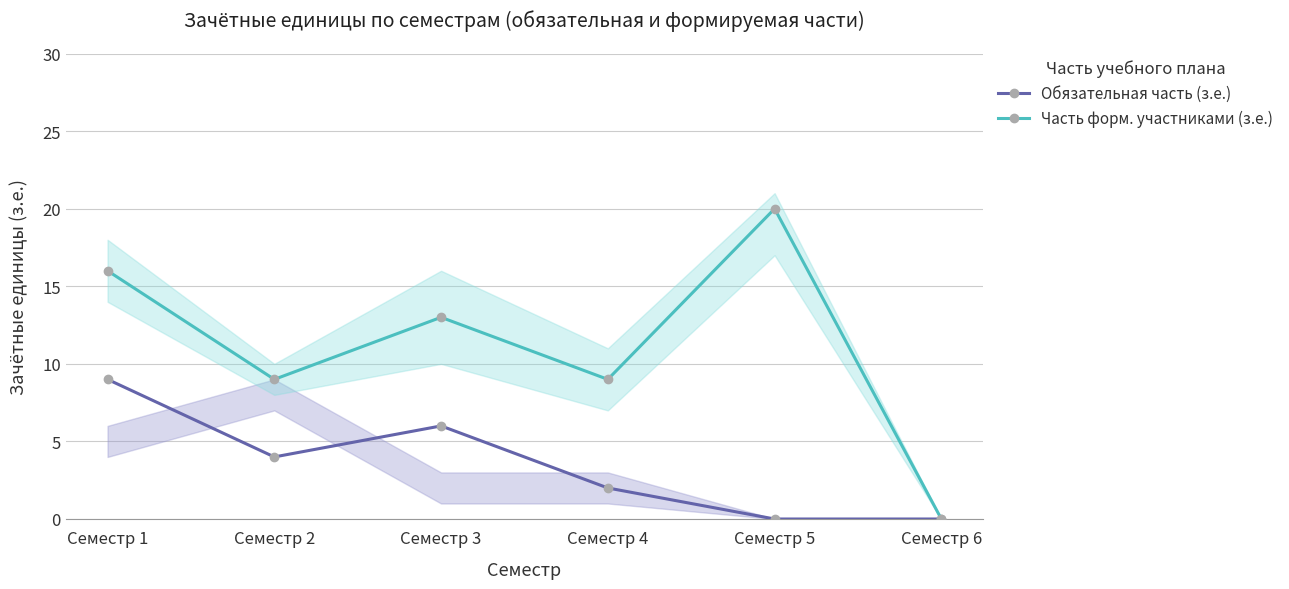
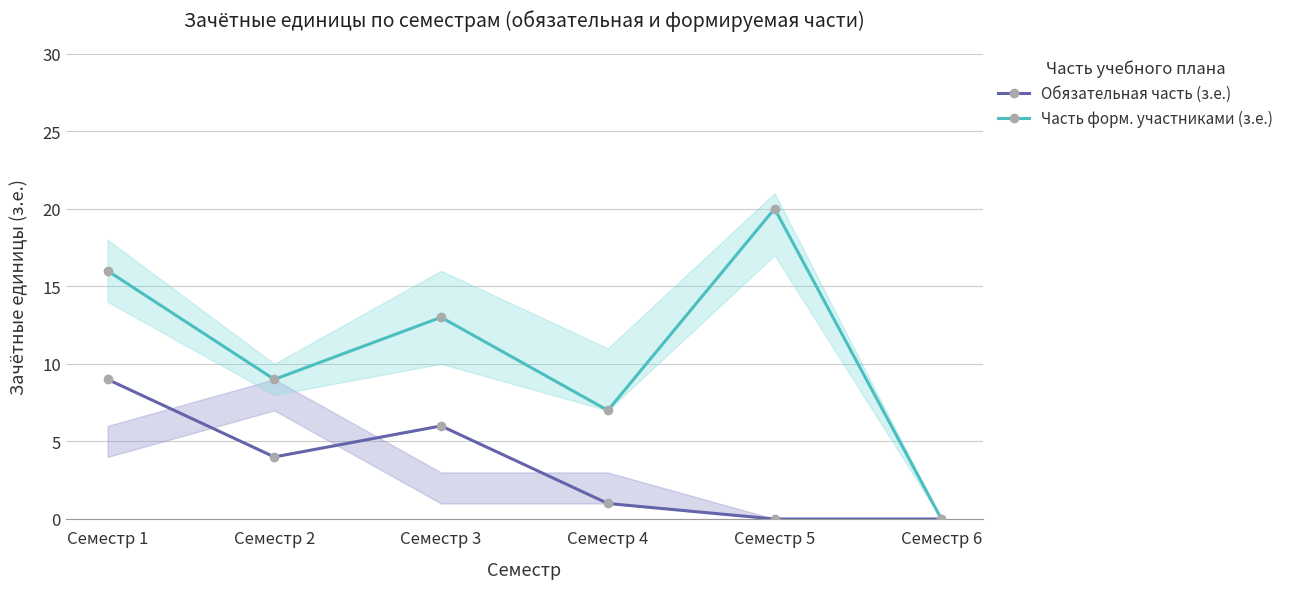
Обязательная часть (з.е.), Семестр 4: 2 -> 1
Часть форм. участниками (з.е.), Семестр 4: 9 -> 7
